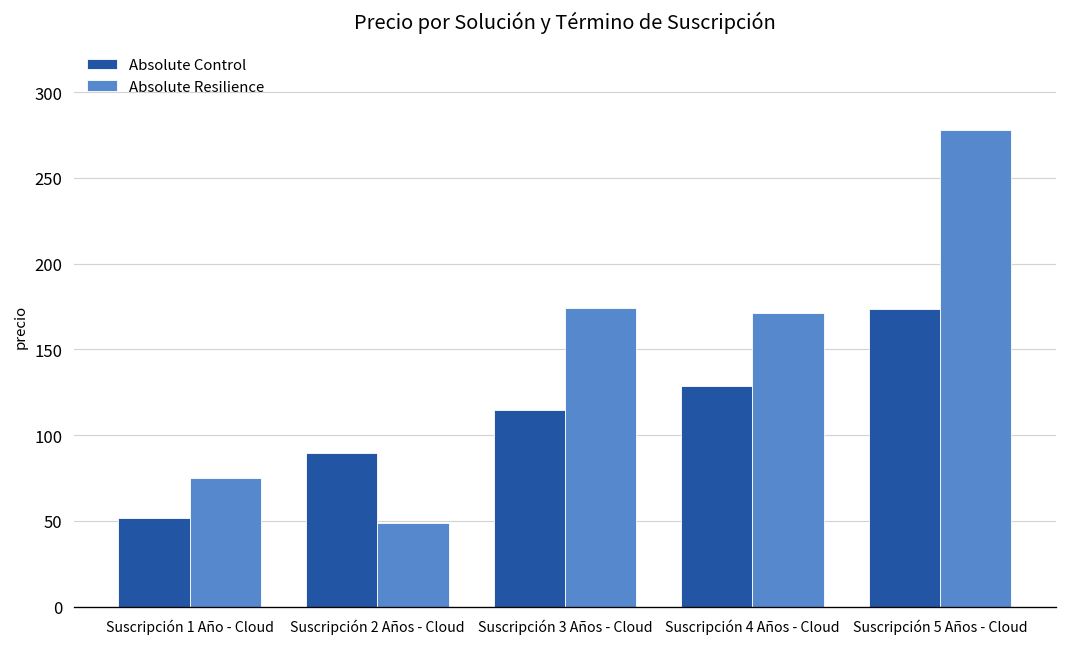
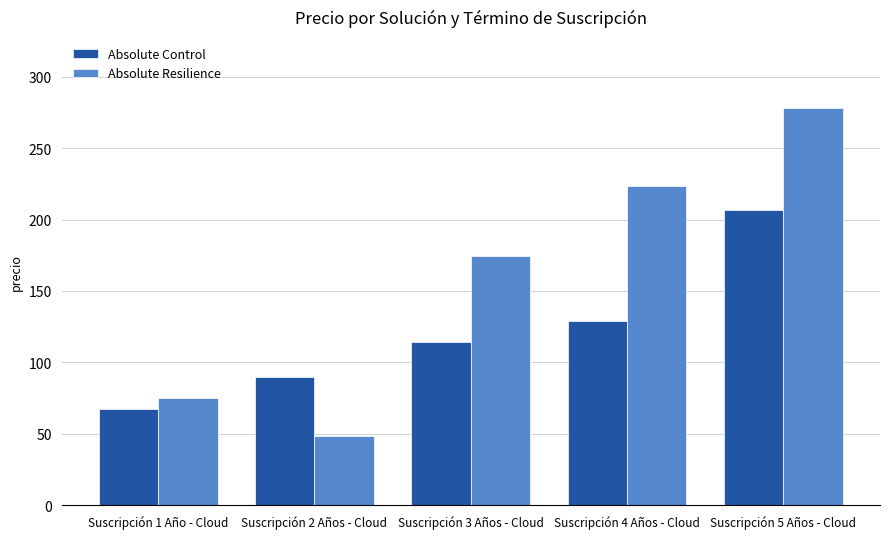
Absolute Control, Suscripción 1 Año - Cloud: 51 -> 68
Absolute Resilience, Suscripción 4 Años - Cloud: 171 -> 223
Absolute Control, Suscripción 5 Años - Cloud: 173 -> 206
